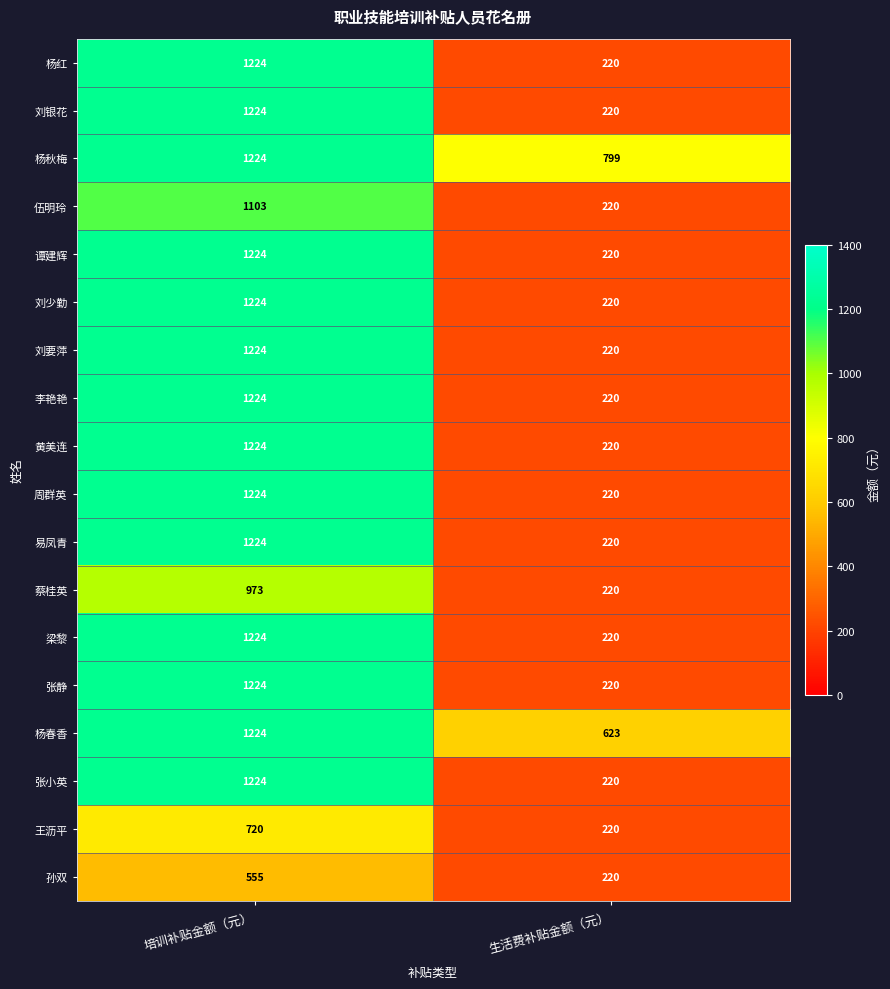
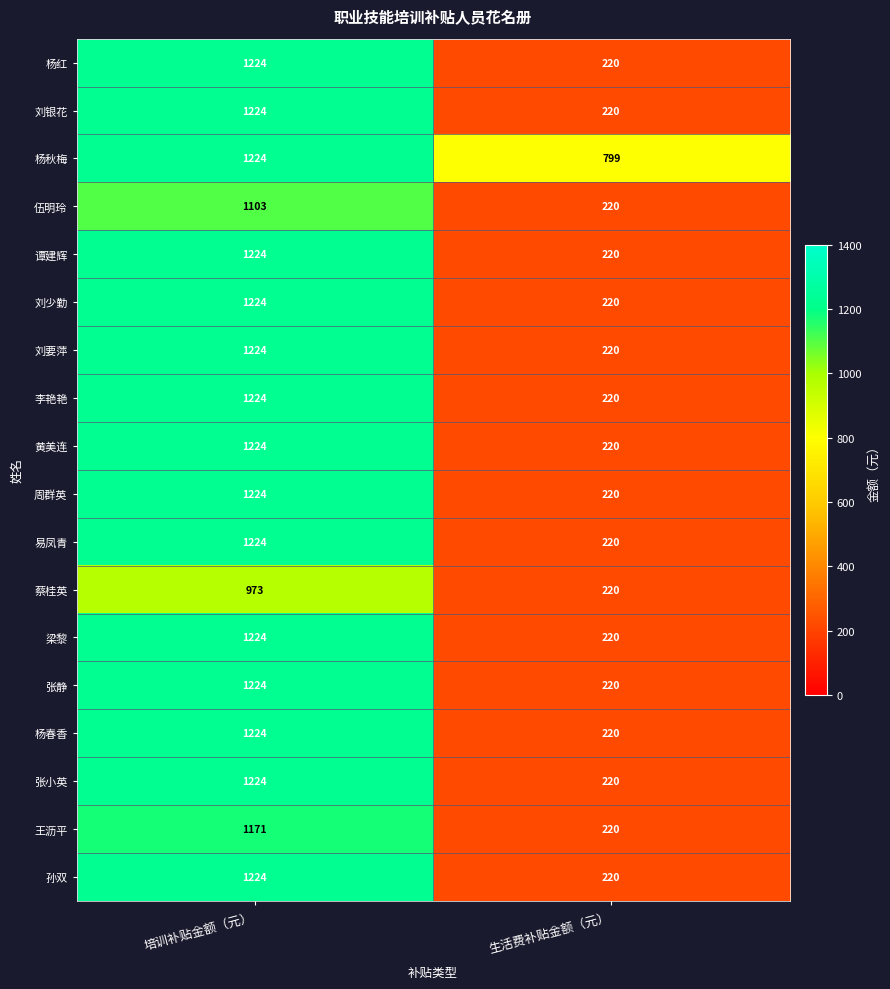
杨春香, 生活费补贴金额（元）: 623 -> 220
王沥平, 培训补贴金额（元）: 720 -> 1171
孙双, 培训补贴金额（元）: 555 -> 1224
